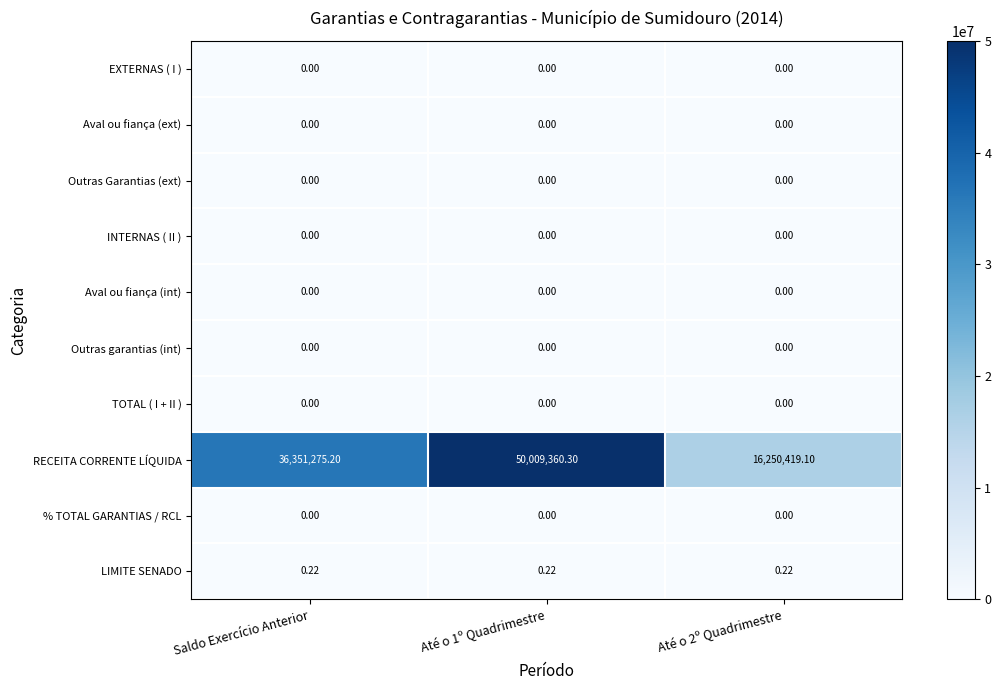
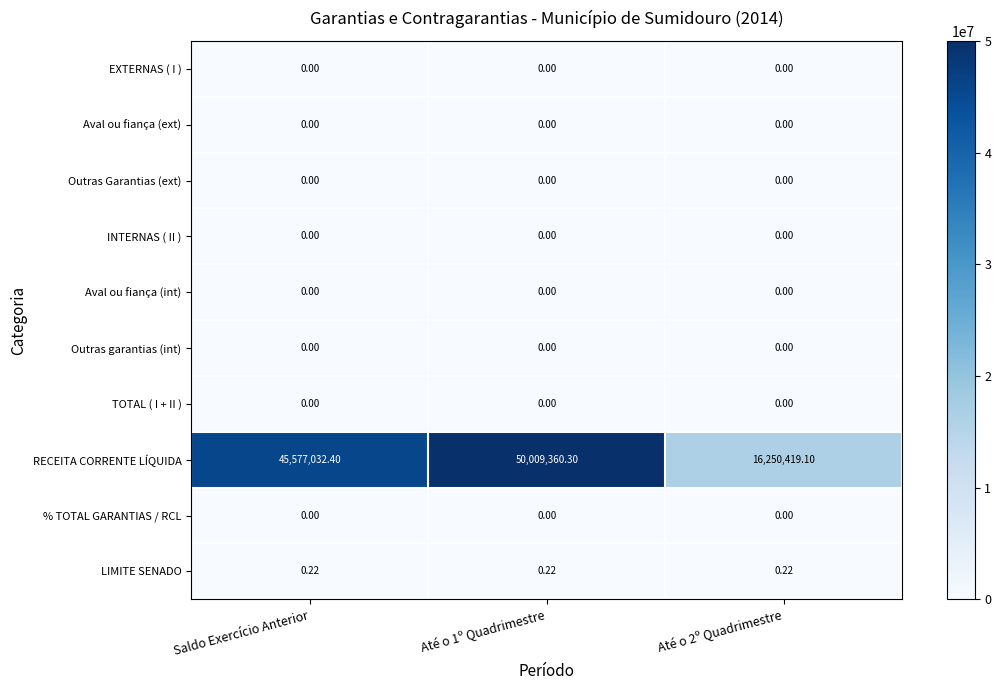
RECEITA CORRENTE LÍQUIDA, Saldo Exercício Anterior: 36,351,275.20 -> 45,577,032.40
